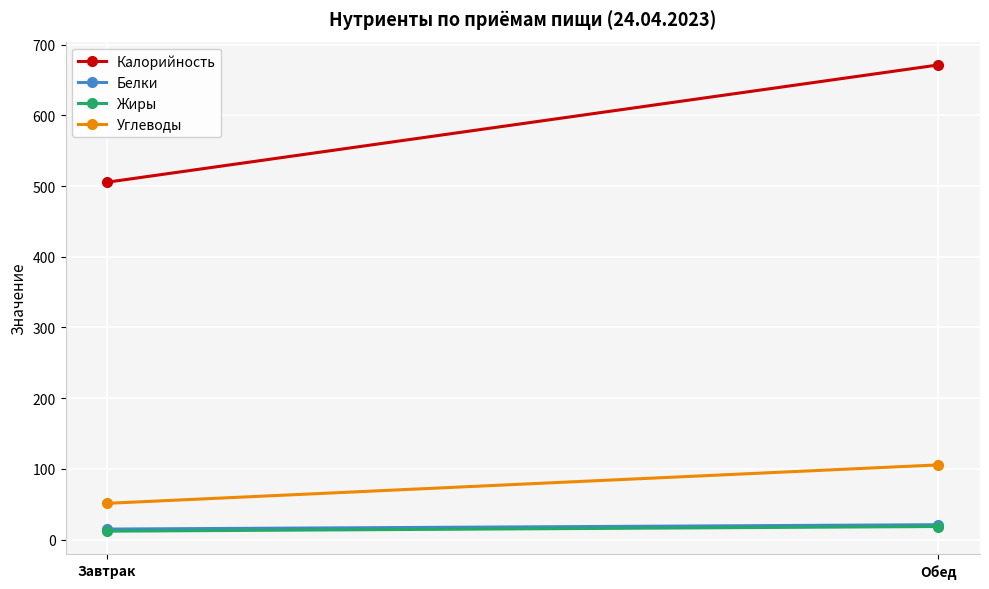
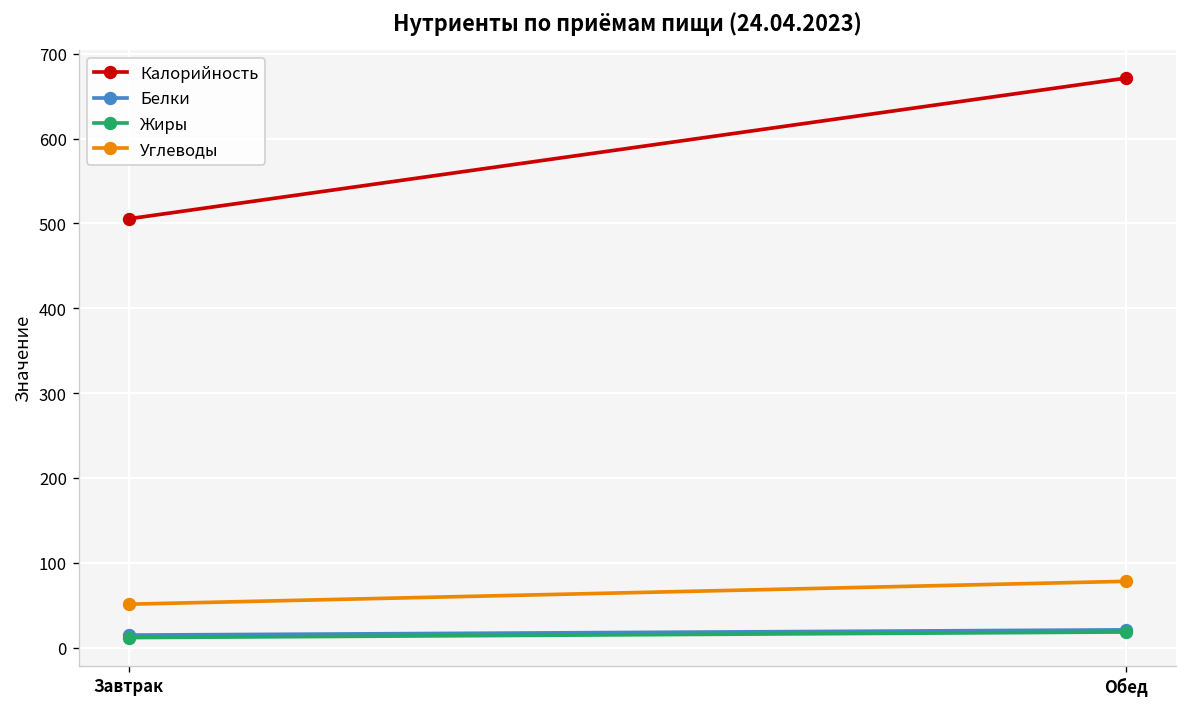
Углеводы, Обед: 110 -> 80
